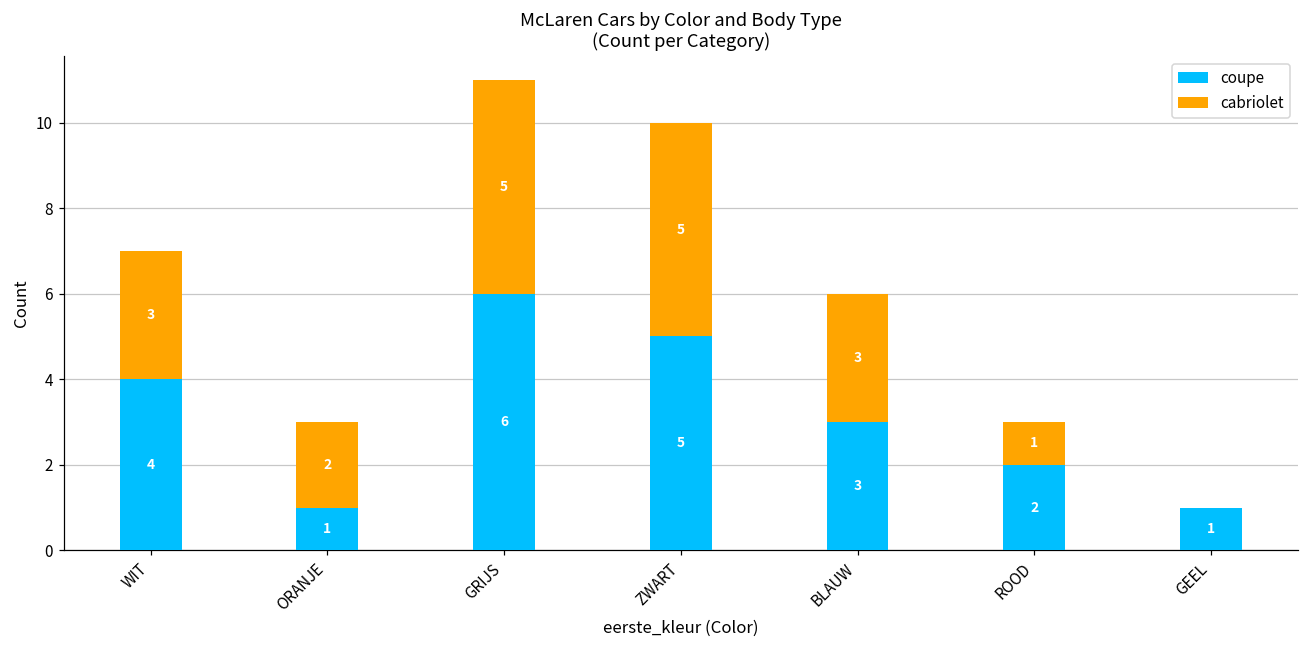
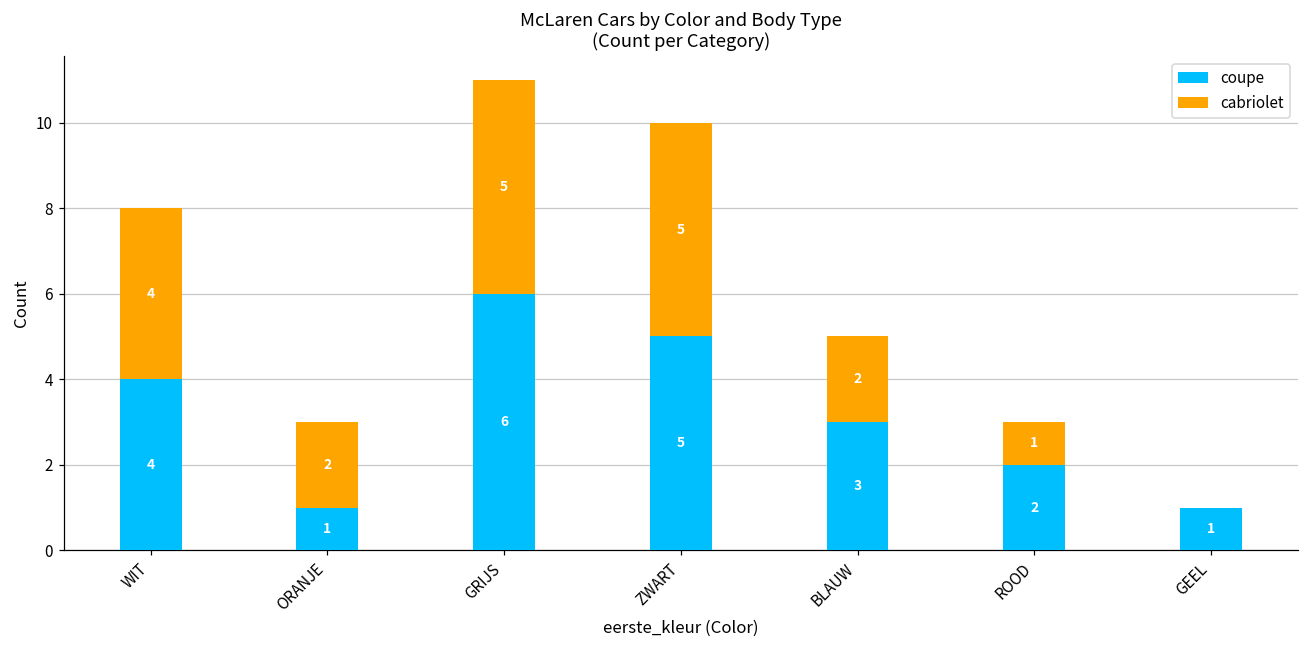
cabriolet, WIT: 3 -> 4
cabriolet, BLAUW: 3 -> 2
